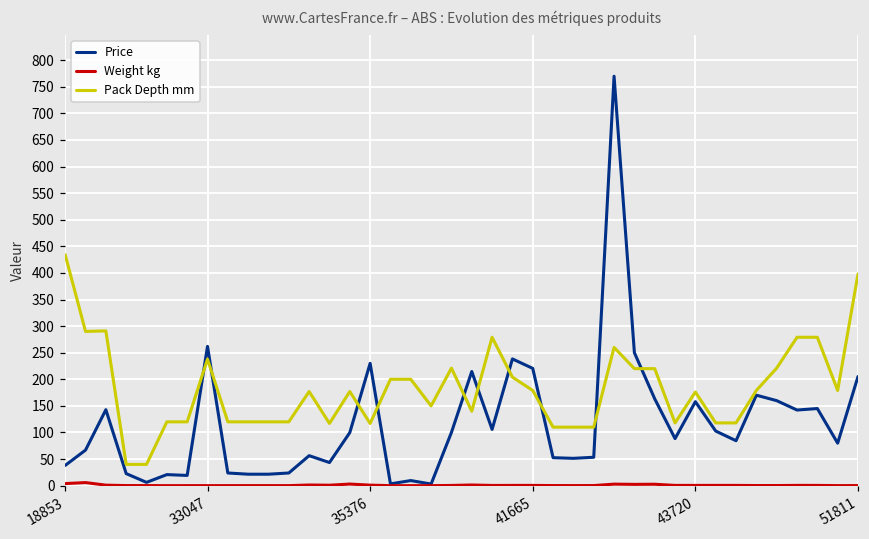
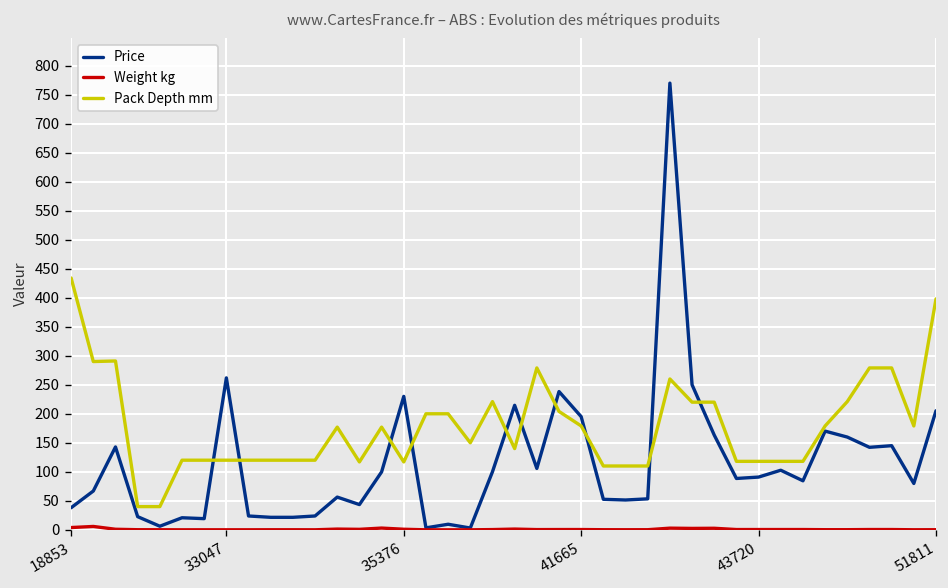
Pack Depth mm, 33047: 240 -> 120
Price, 41665: 220 -> 200
Price, 43720: 160 -> 90
Pack Depth mm, 43720: 180 -> 120
